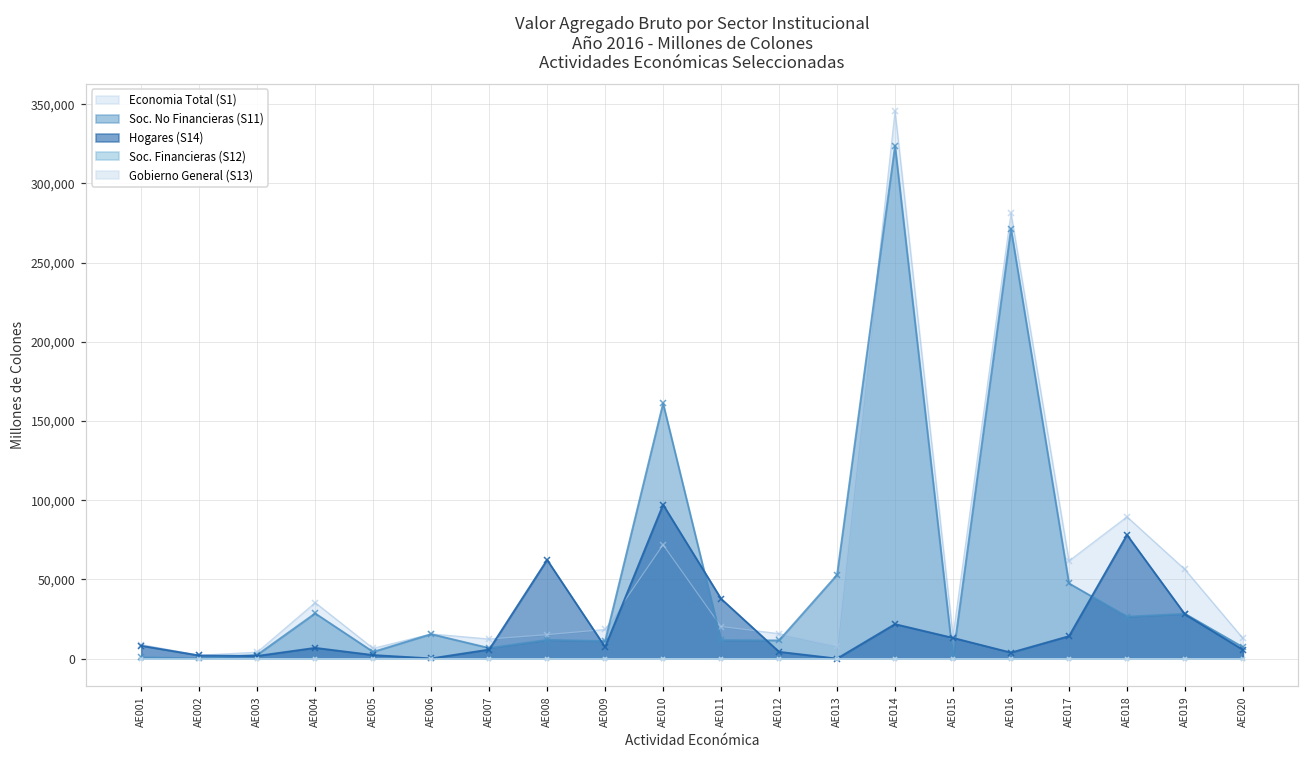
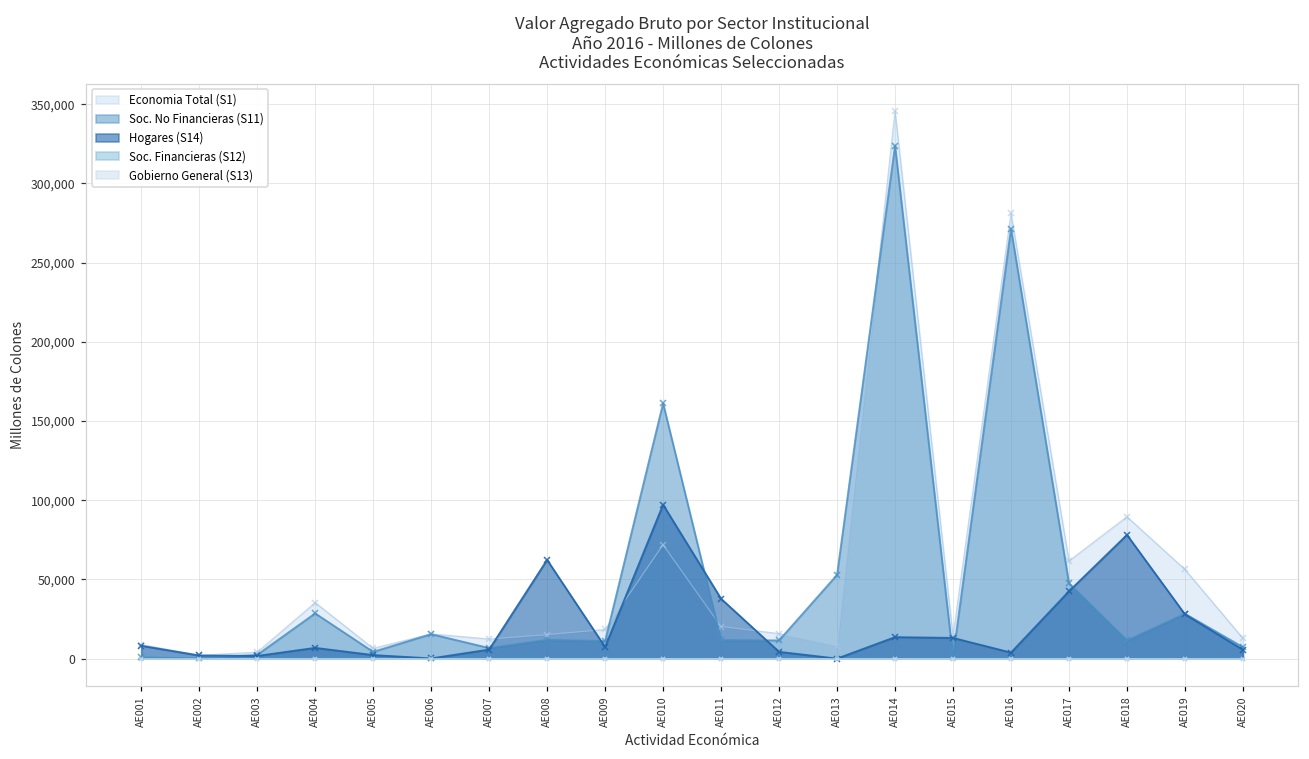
Hogares (S14), AE014: 22,000 -> 14,000
Hogares (S14), AE017: 14,000 -> 43,000
Soc. No Financieras (S11), AE018: 26,000 -> 11,000
